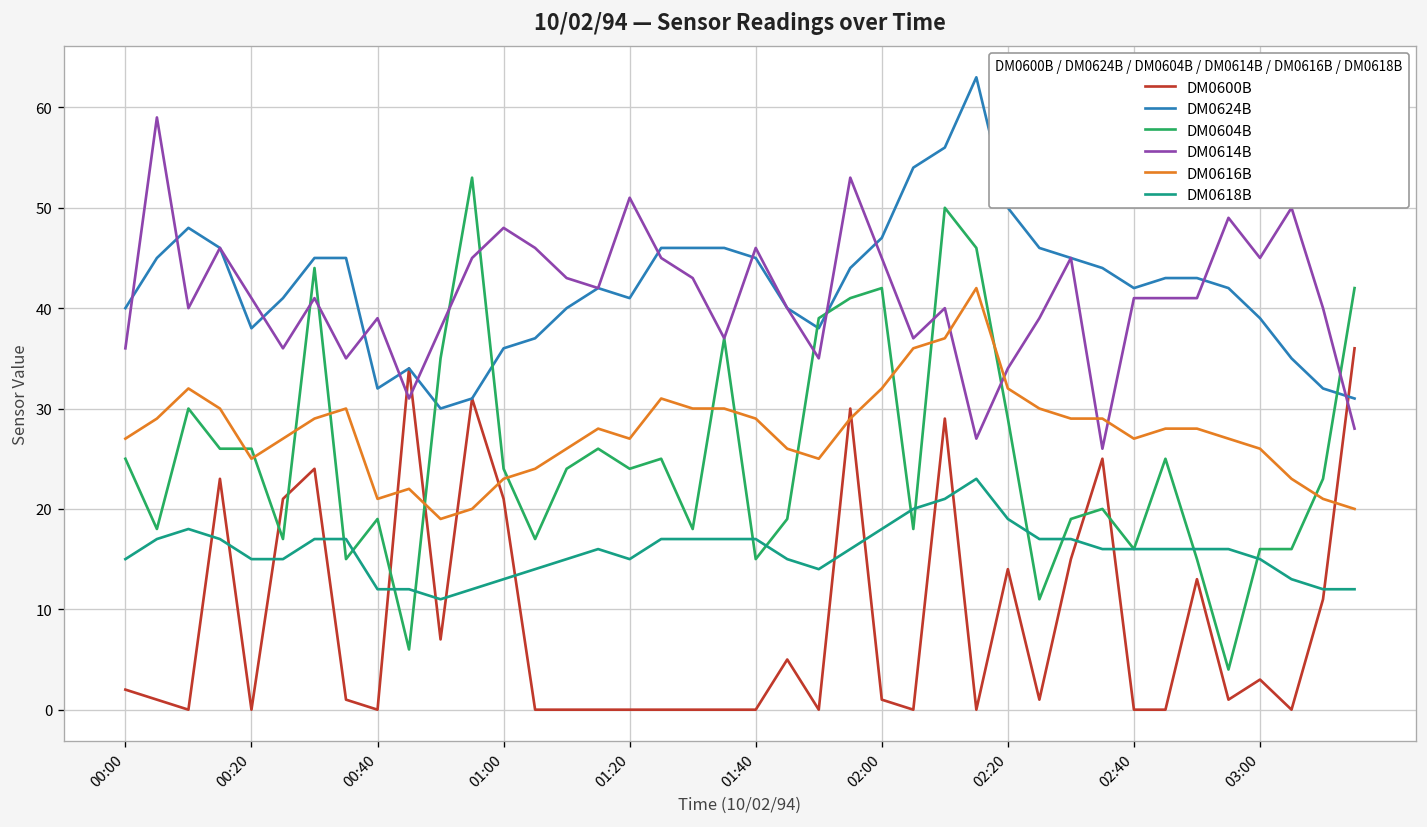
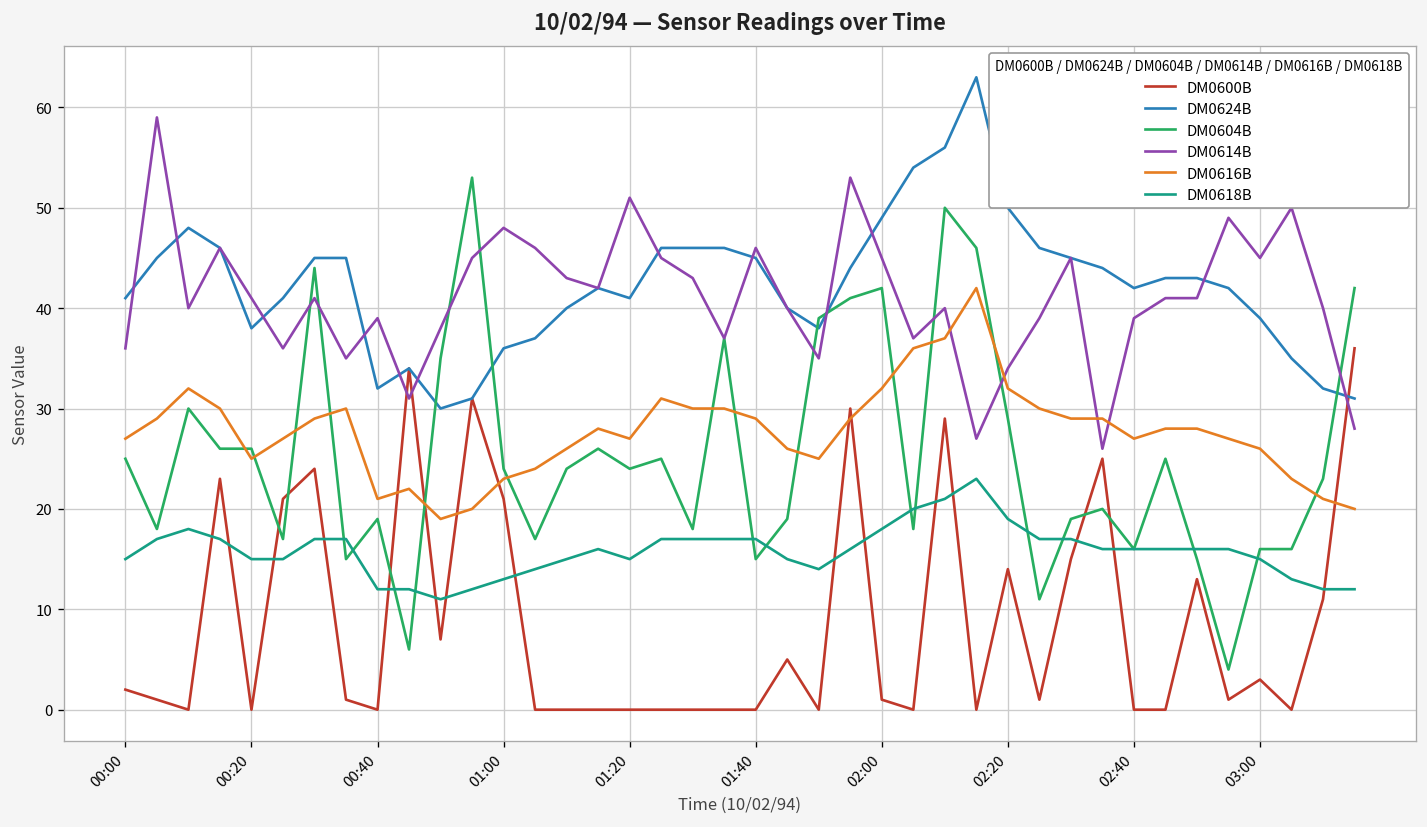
DM0624B, 00:00: 40 -> 41
DM0624B, 02:00: 47 -> 49
DM0614B, 02:40: 41 -> 39
